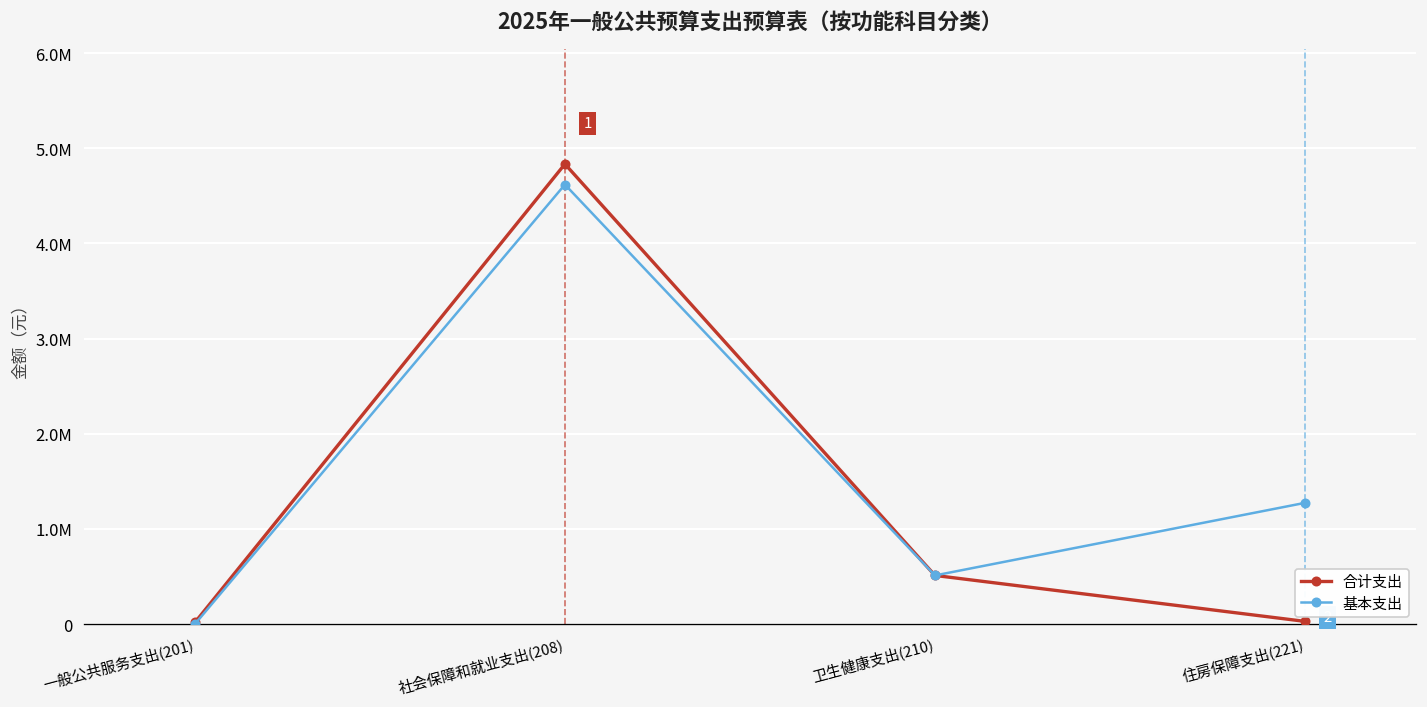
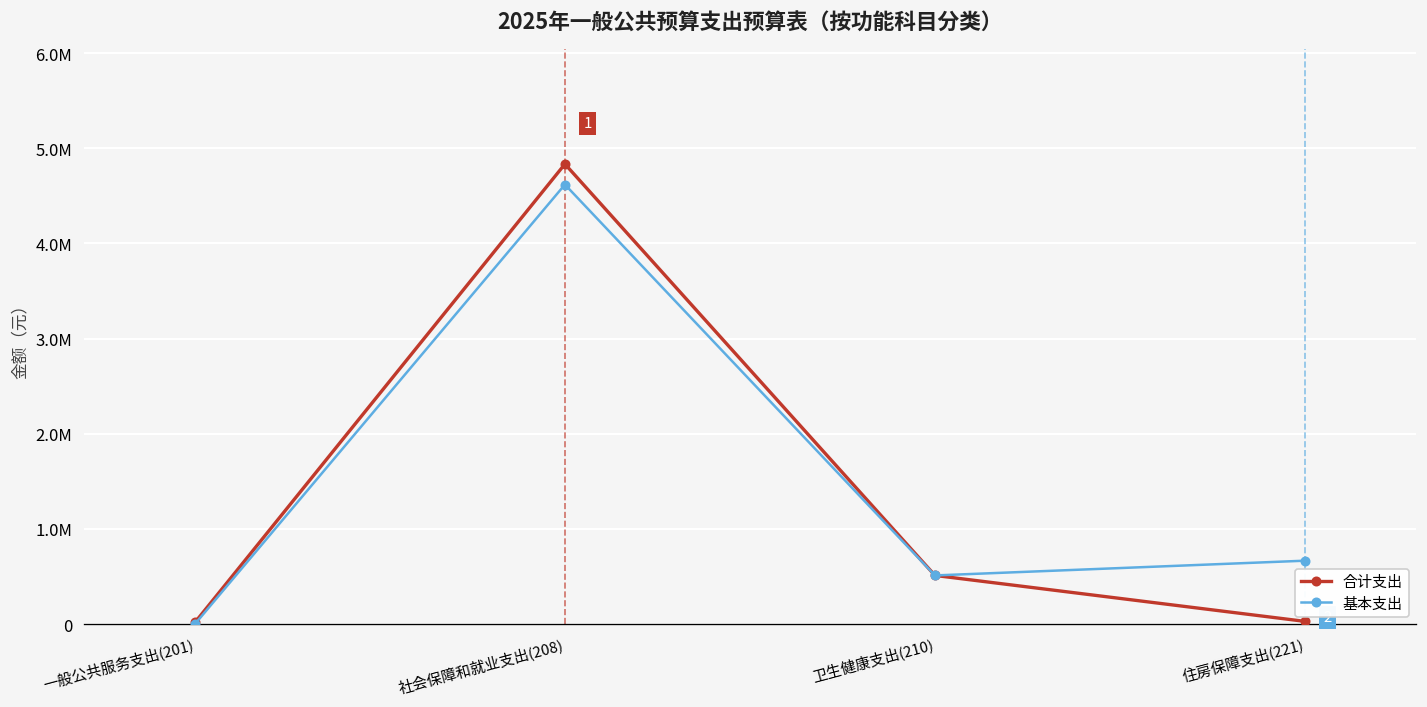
基本支出, 住房保障支出(221): 1300000 -> 700000
